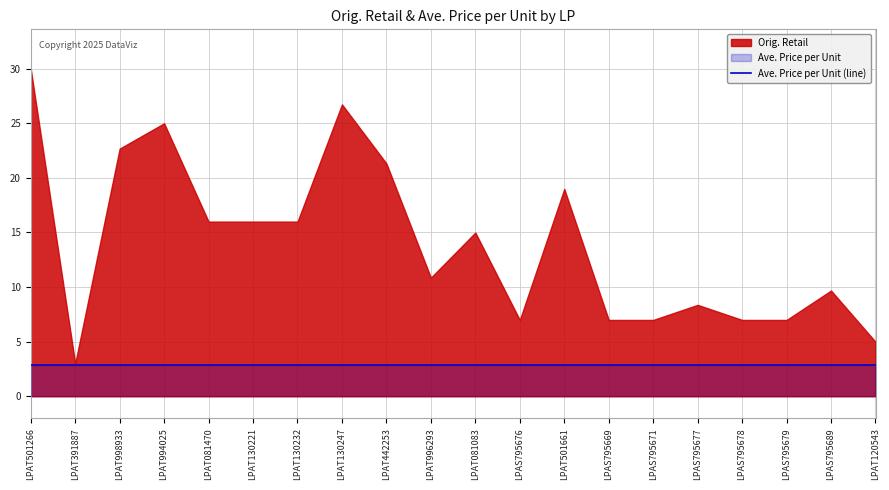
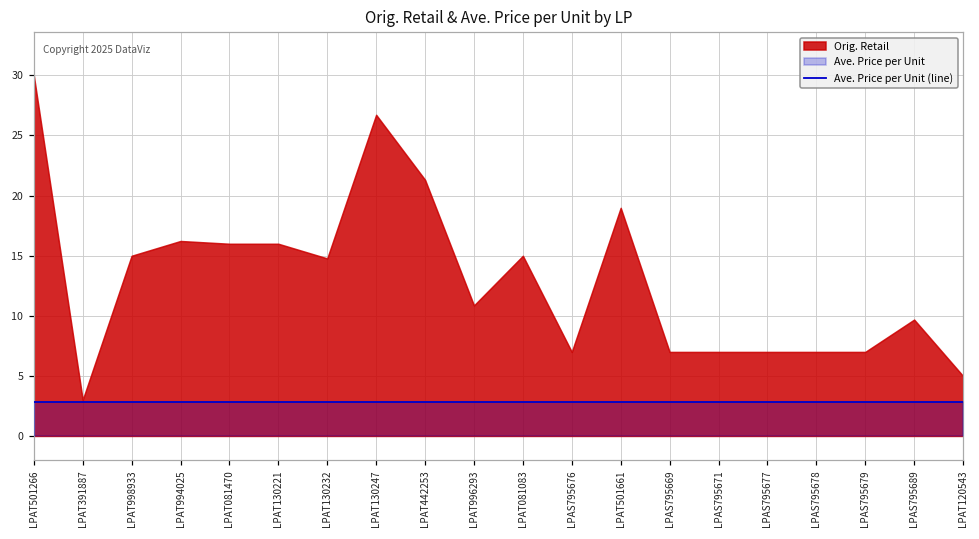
Orig. Retail, LPAT998933: 22.7 -> 15.0
Orig. Retail, LPAT994025: 25.0 -> 16.2
Orig. Retail, LPAT130232: 16.0 -> 14.8
Orig. Retail, LPAS795677: 8.4 -> 7.0
